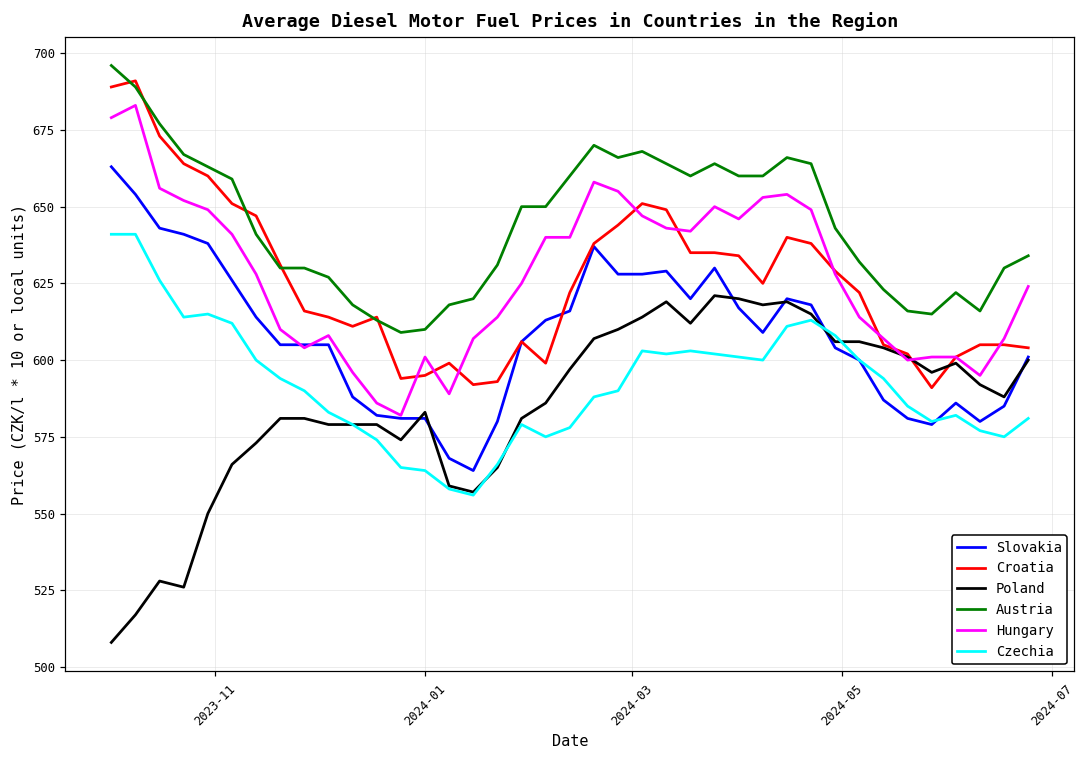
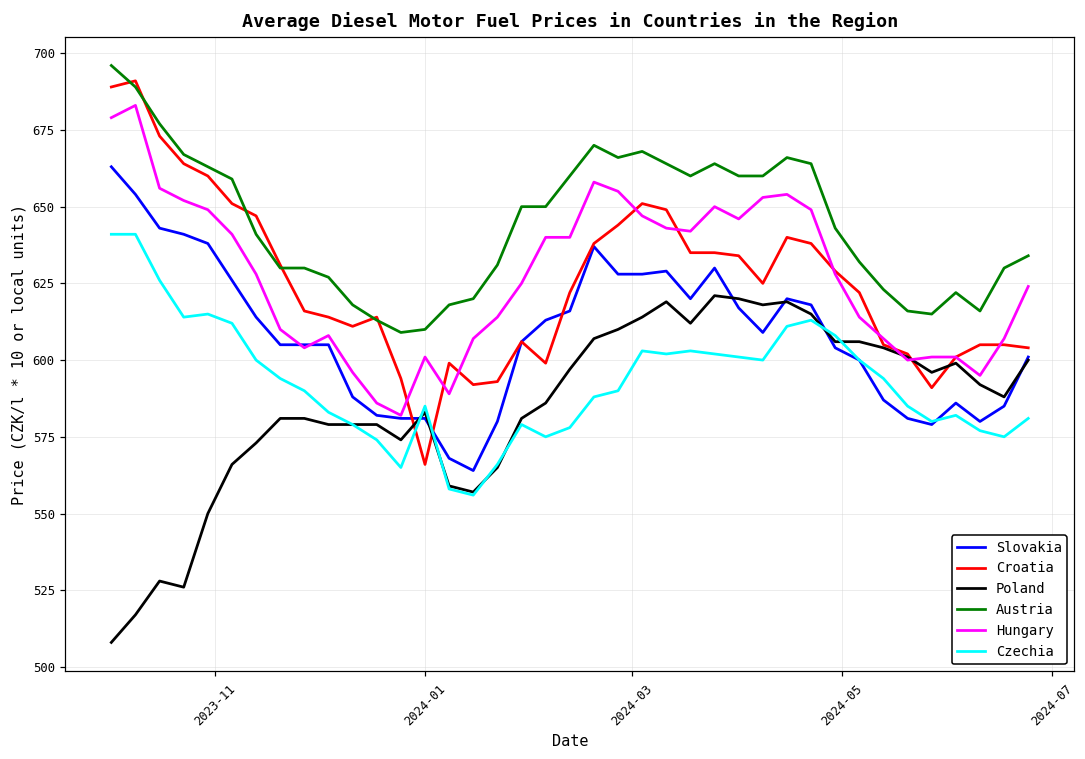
Croatia, 2024-01: 595 -> 566
Czechia, 2024-01: 564 -> 585
